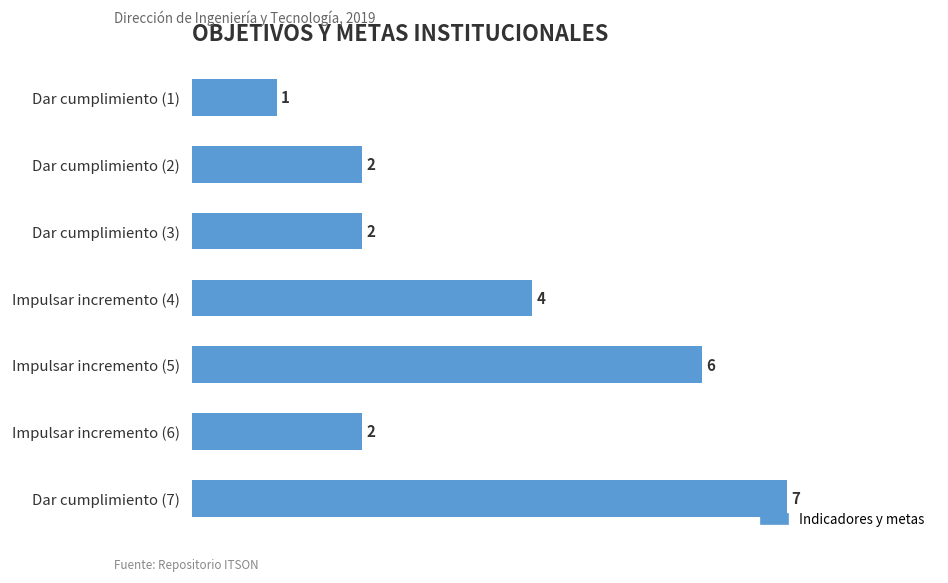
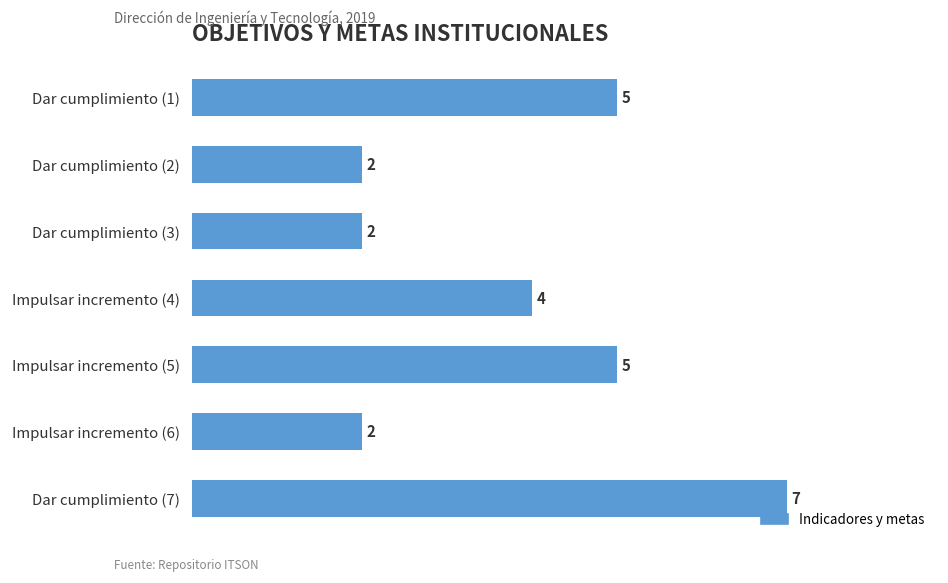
Dar cumplimiento (1): 1 -> 5
Impulsar incremento (5): 6 -> 5
